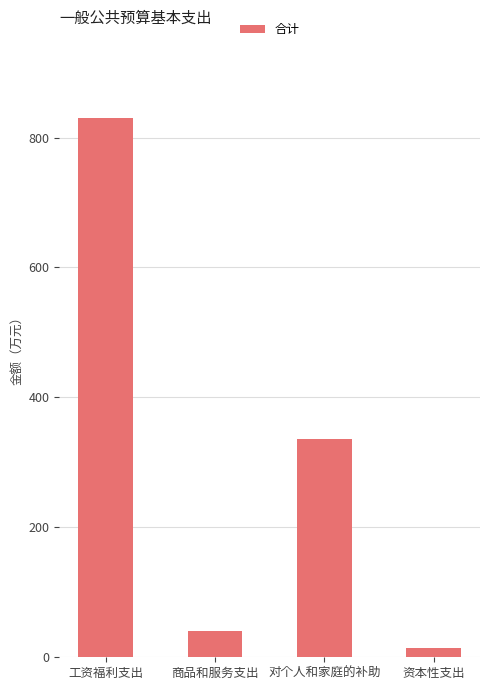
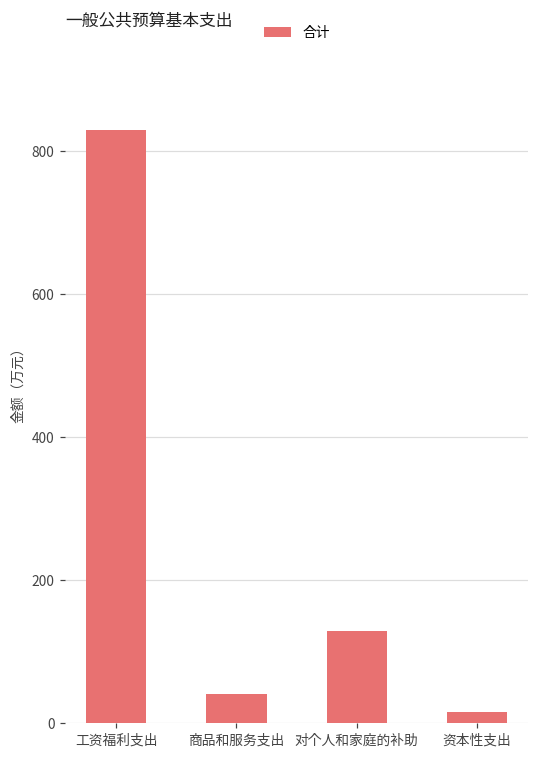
对个人和家庭的补助: 340 -> 130
